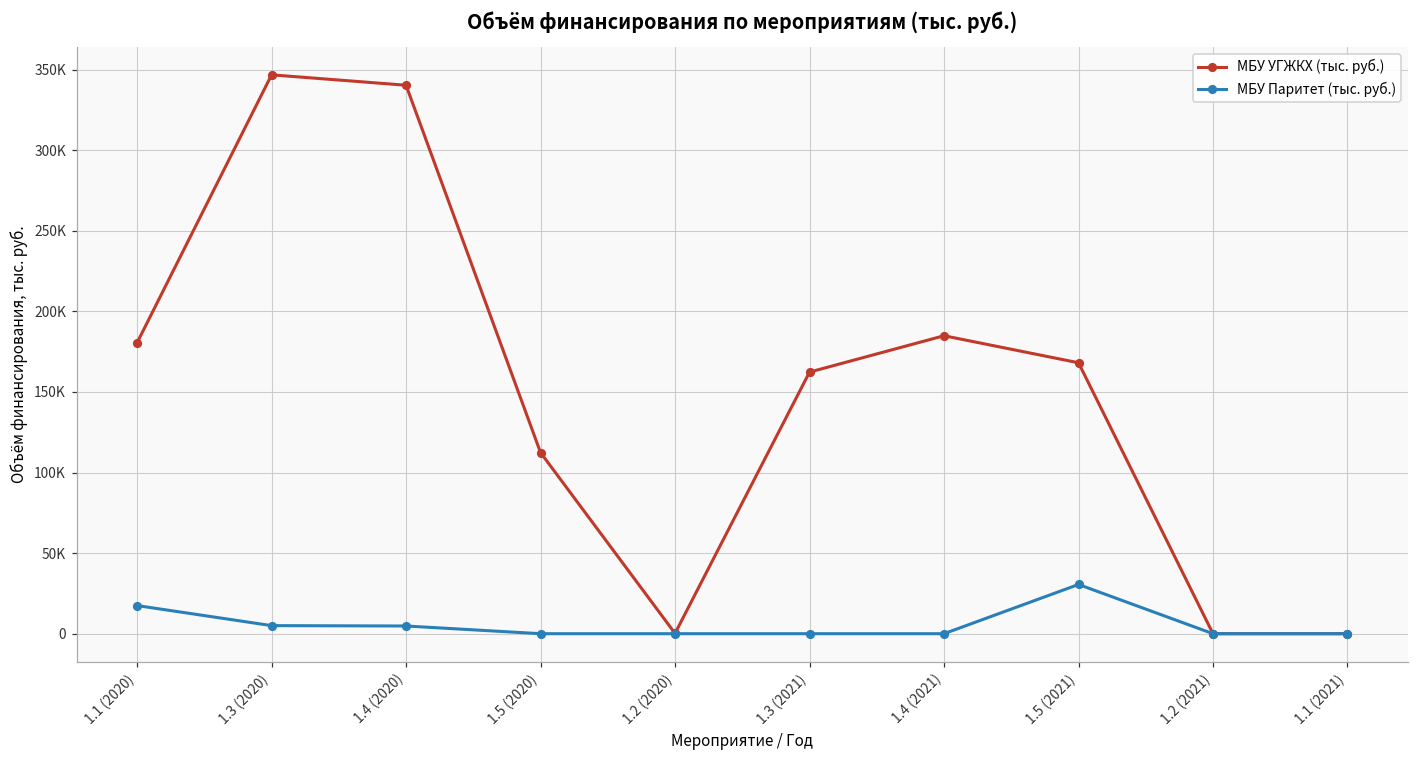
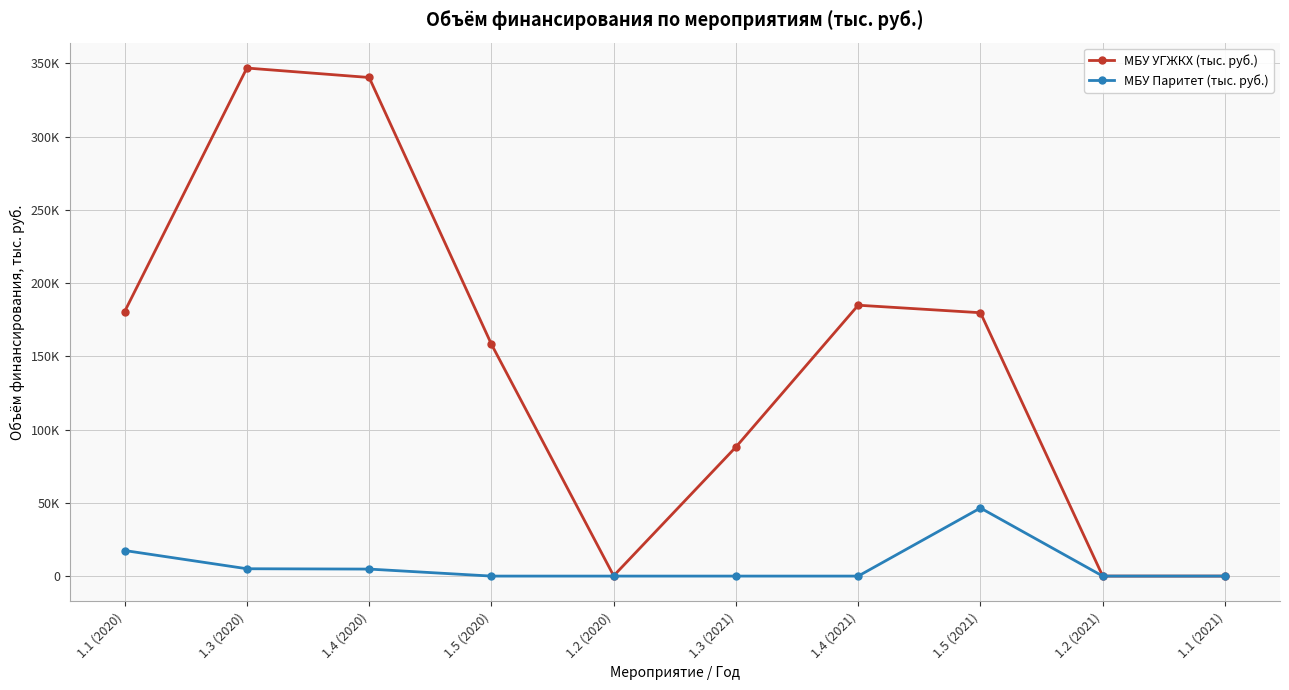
МБУ УГЖКХ (тыс. руб.), 1.5 (2020): 112000 -> 158000
МБУ УГЖКХ (тыс. руб.), 1.3 (2021): 162000 -> 88000
МБУ УГЖКХ (тыс. руб.), 1.5 (2021): 168000 -> 180000
МБУ Паритет (тыс. руб.), 1.5 (2021): 31000 -> 46000
